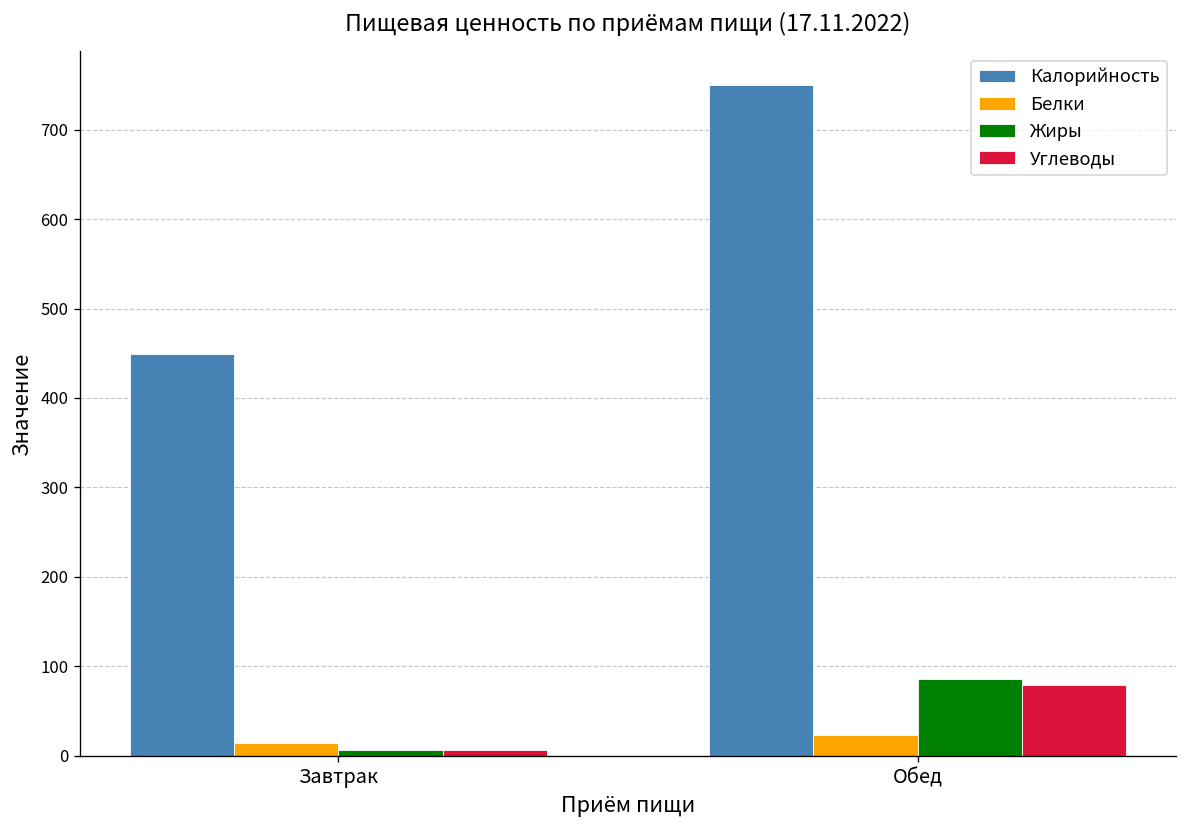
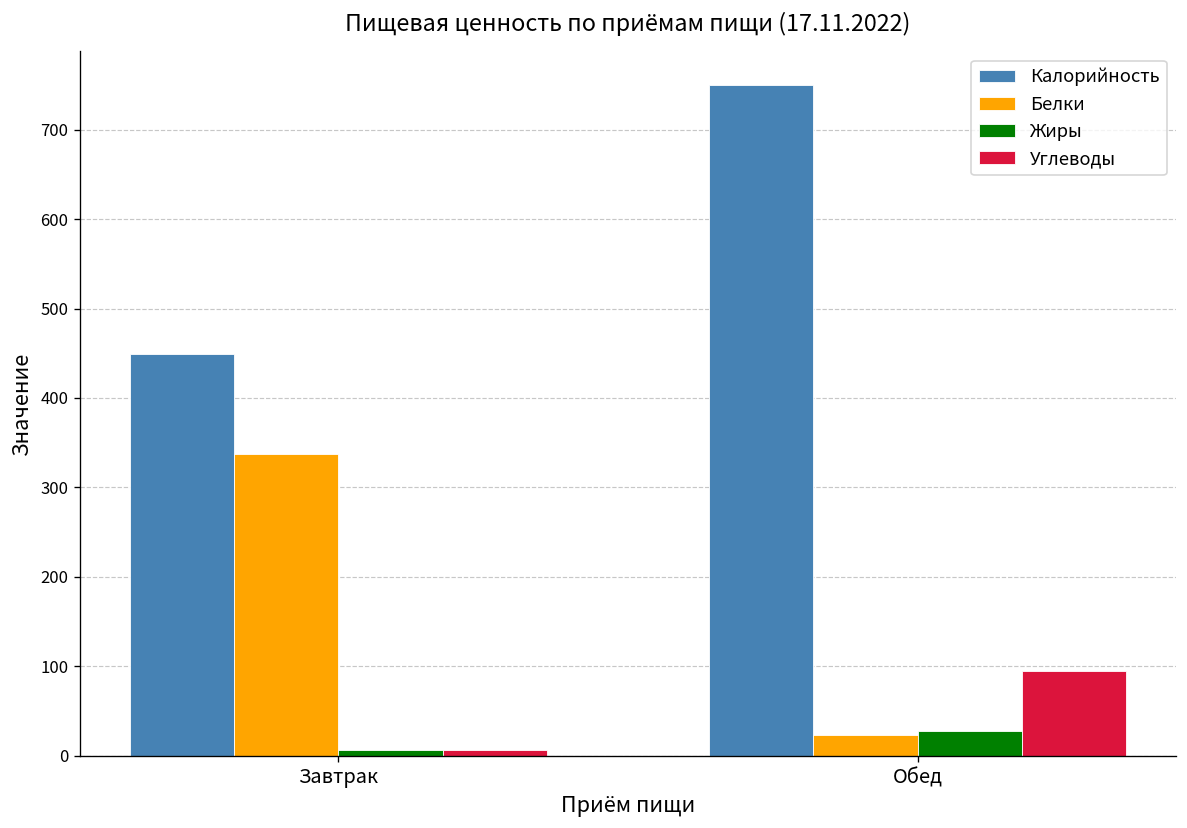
Белки, Завтрак: 10 -> 340
Жиры, Обед: 90 -> 30
Углеводы, Обед: 80 -> 100
